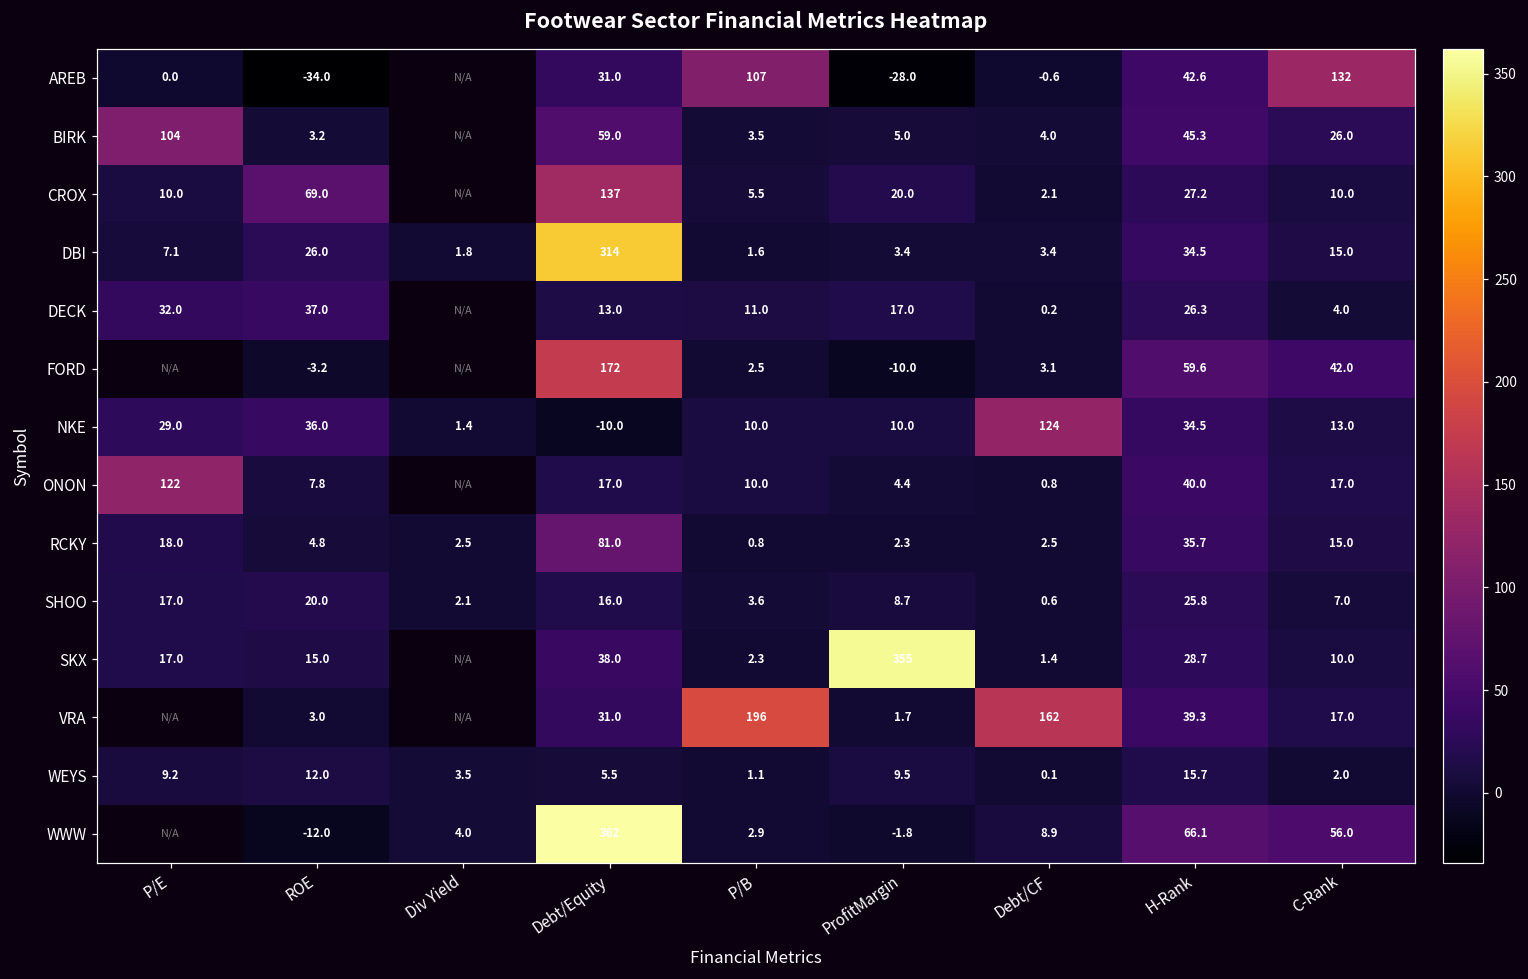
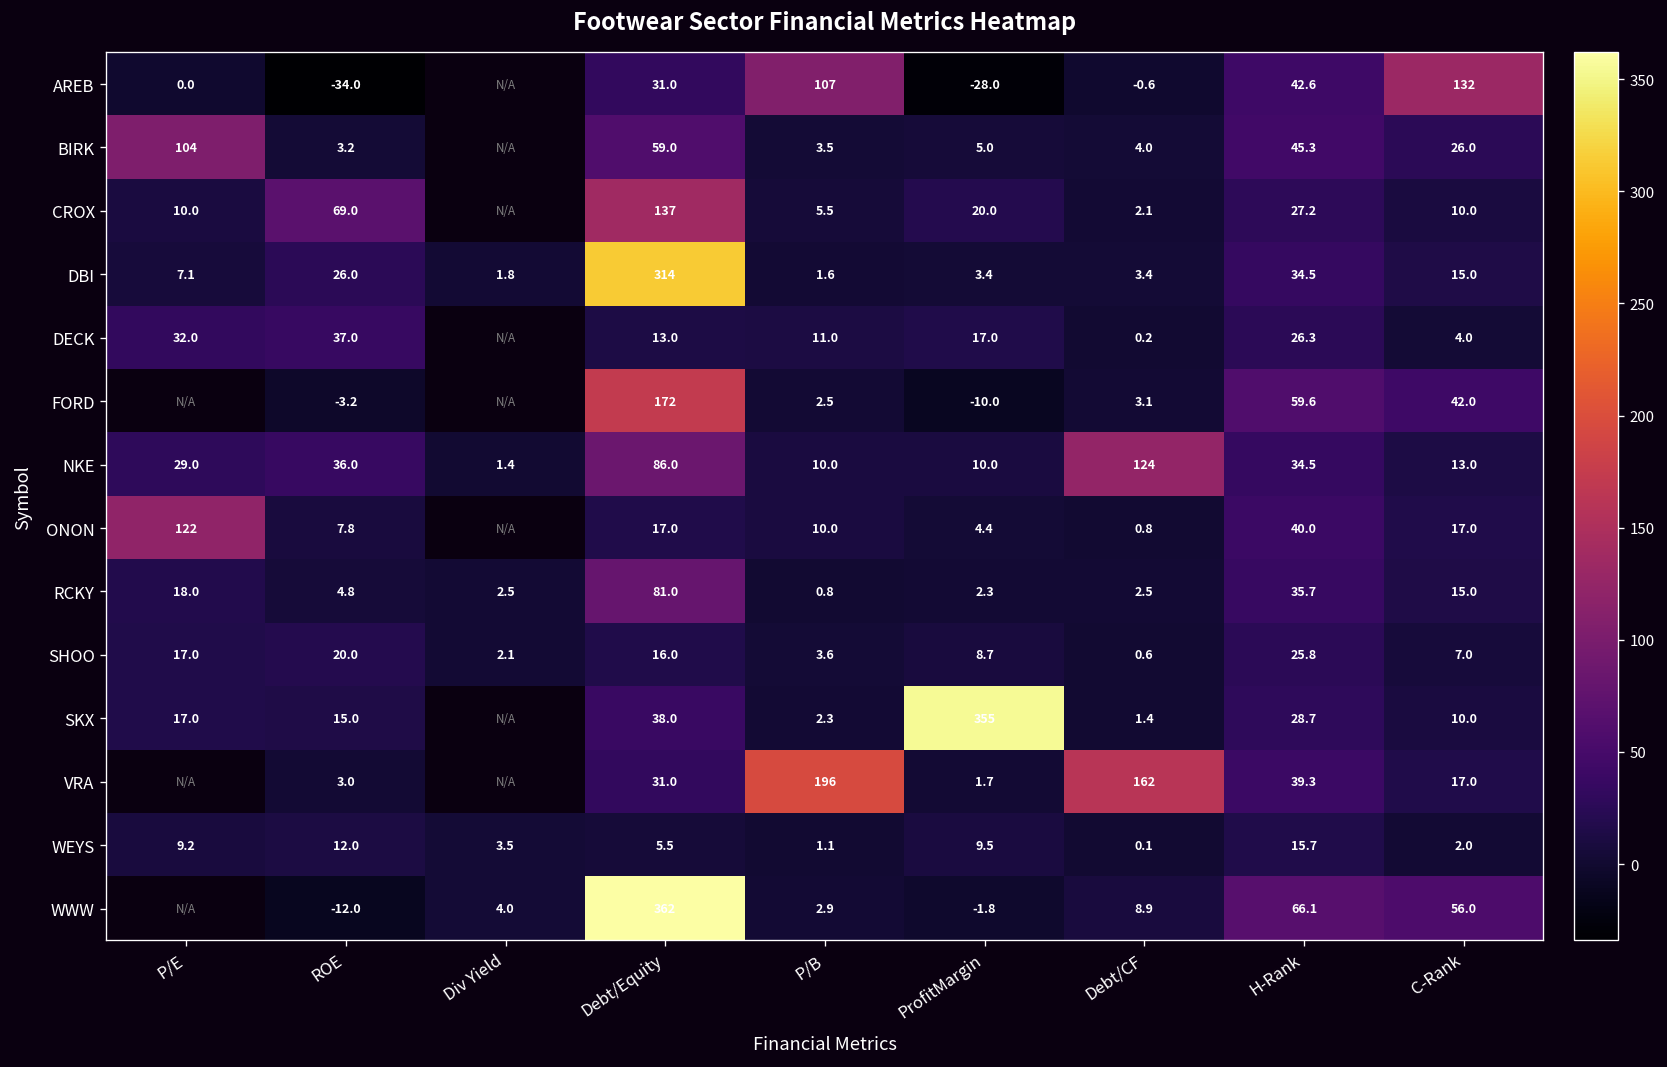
NKE, Debt/Equity: -10.0 -> 86.0
